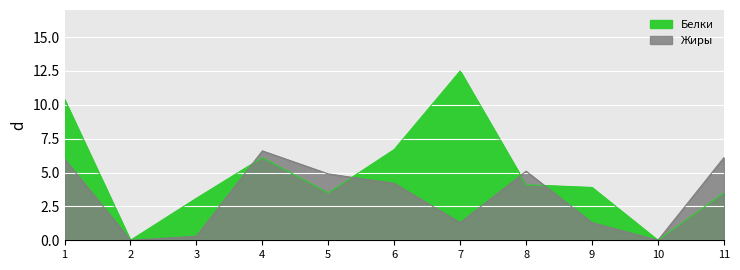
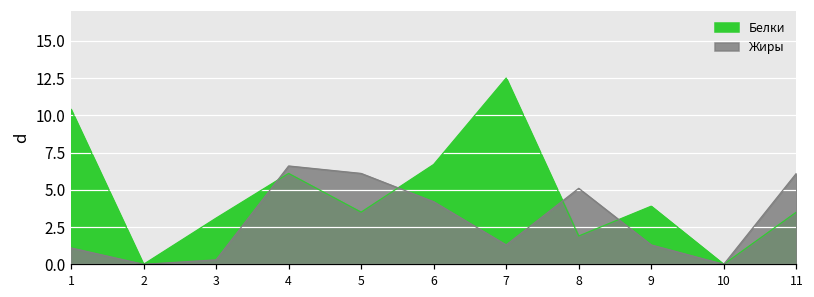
Жиры, 1: 6.0 -> 1.1
Жиры, 5: 4.9 -> 6.1
Белки, 8: 4.1 -> 1.9
